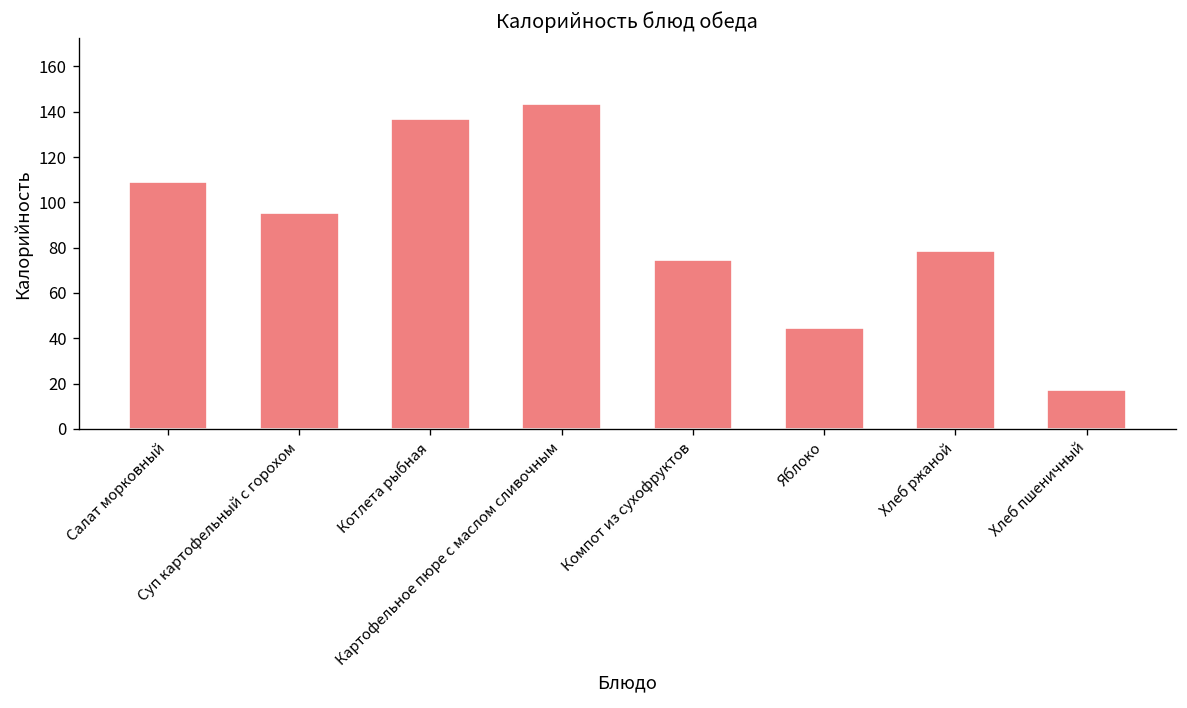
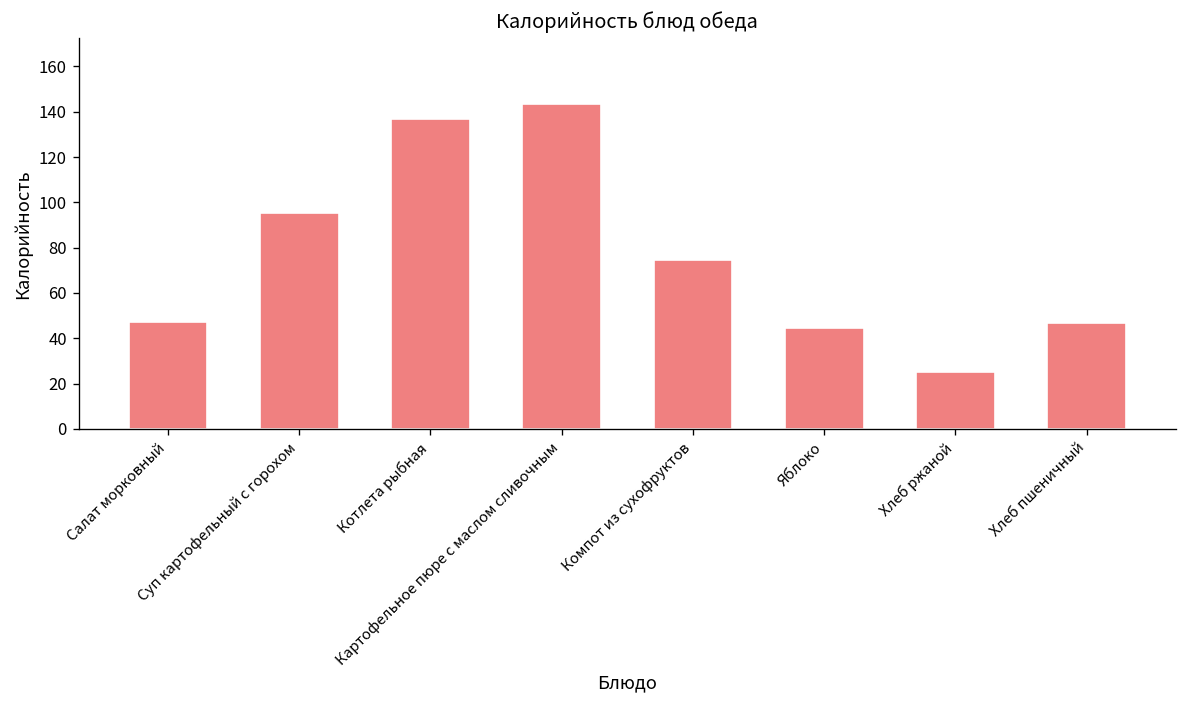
Салат морковный: 109 -> 47
Хлеб ржаной: 78 -> 25
Хлеб пшеничный: 17 -> 47
